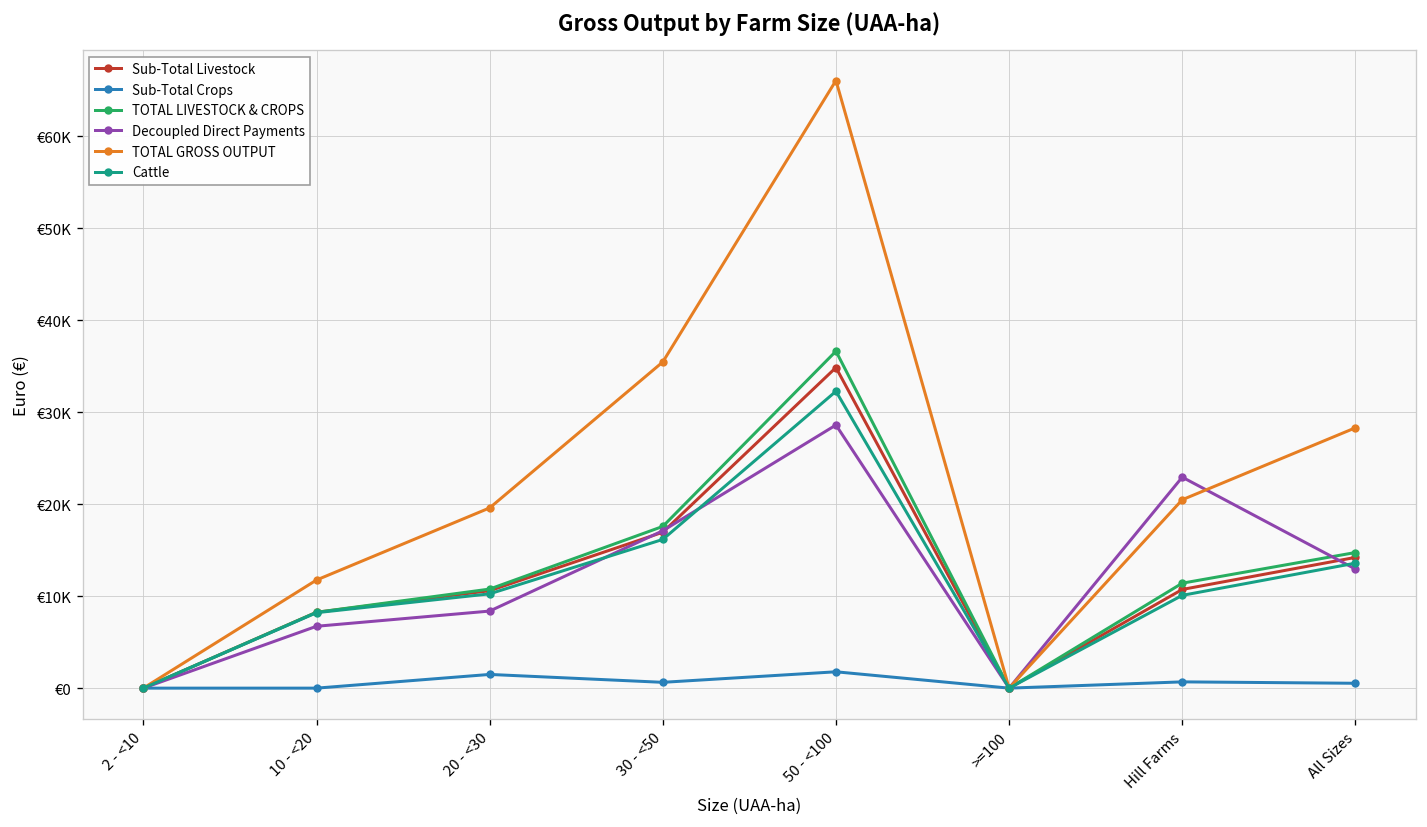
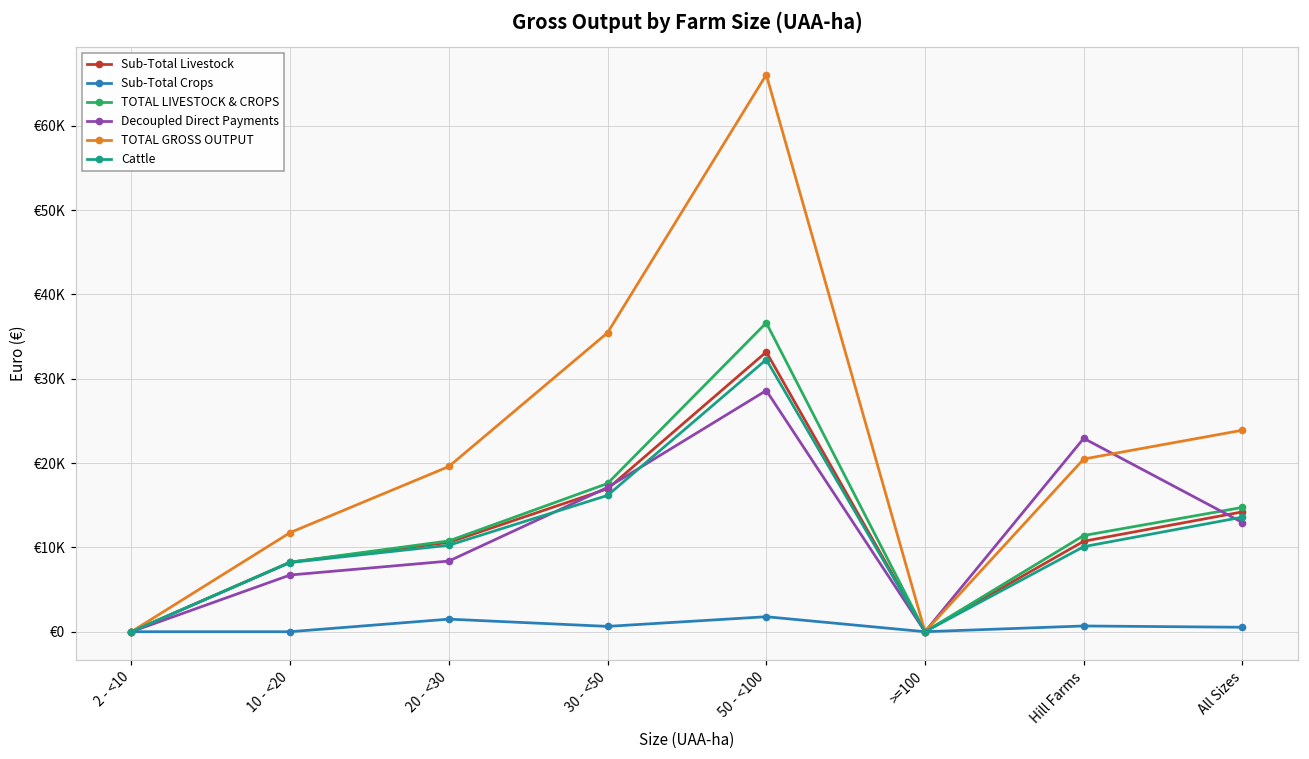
Sub-Total Livestock, 50 - <100: €35000 -> €33000
TOTAL GROSS OUTPUT, All Sizes: €28000 -> €24000
